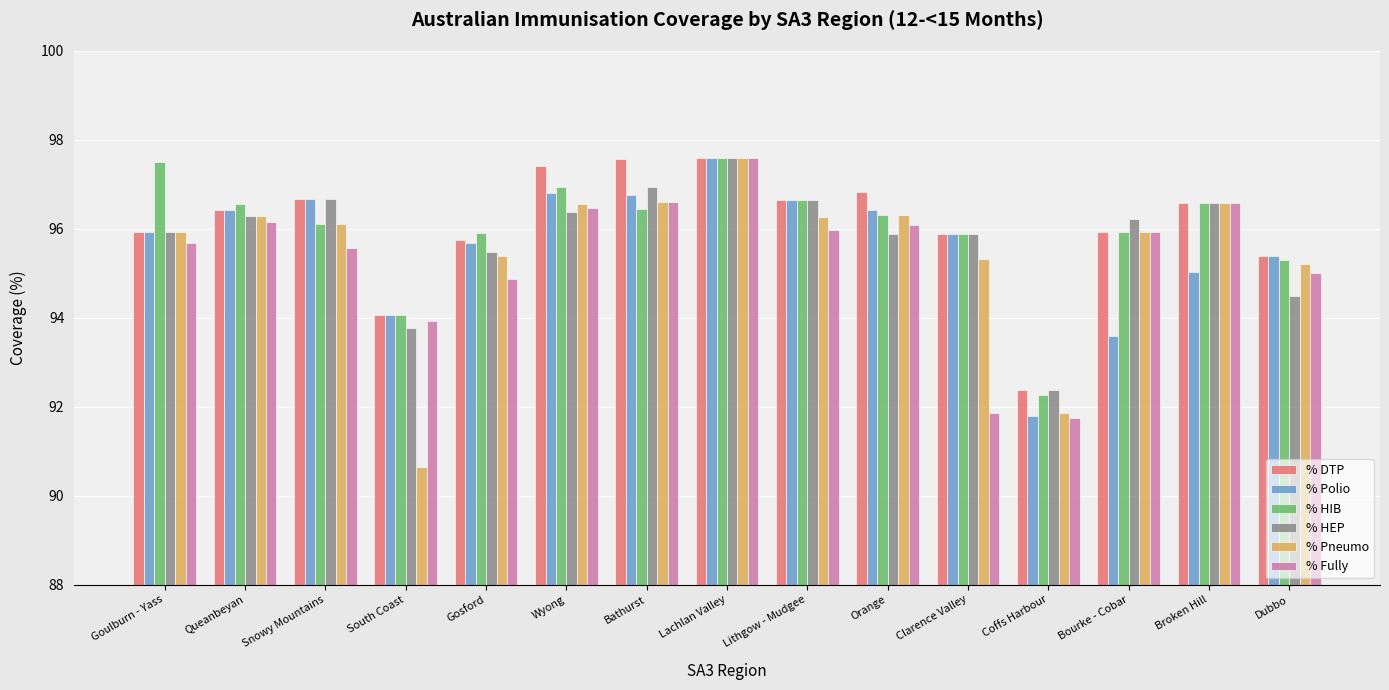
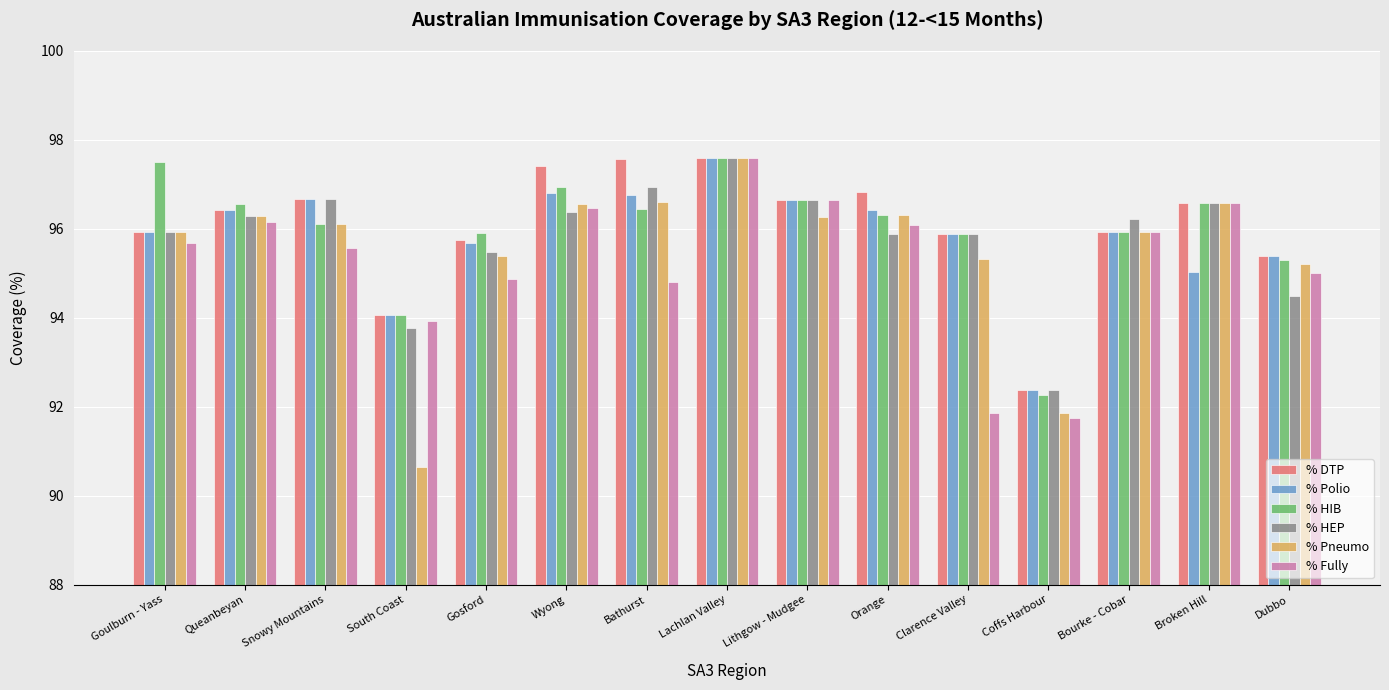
% Fully, Bathurst: 96.6 -> 94.8
% Fully, Lithgow - Mudgee: 96.0 -> 96.7
% Polio, Coffs Harbour: 91.8 -> 92.4
% Polio, Bourke - Cobar: 93.6 -> 95.9
